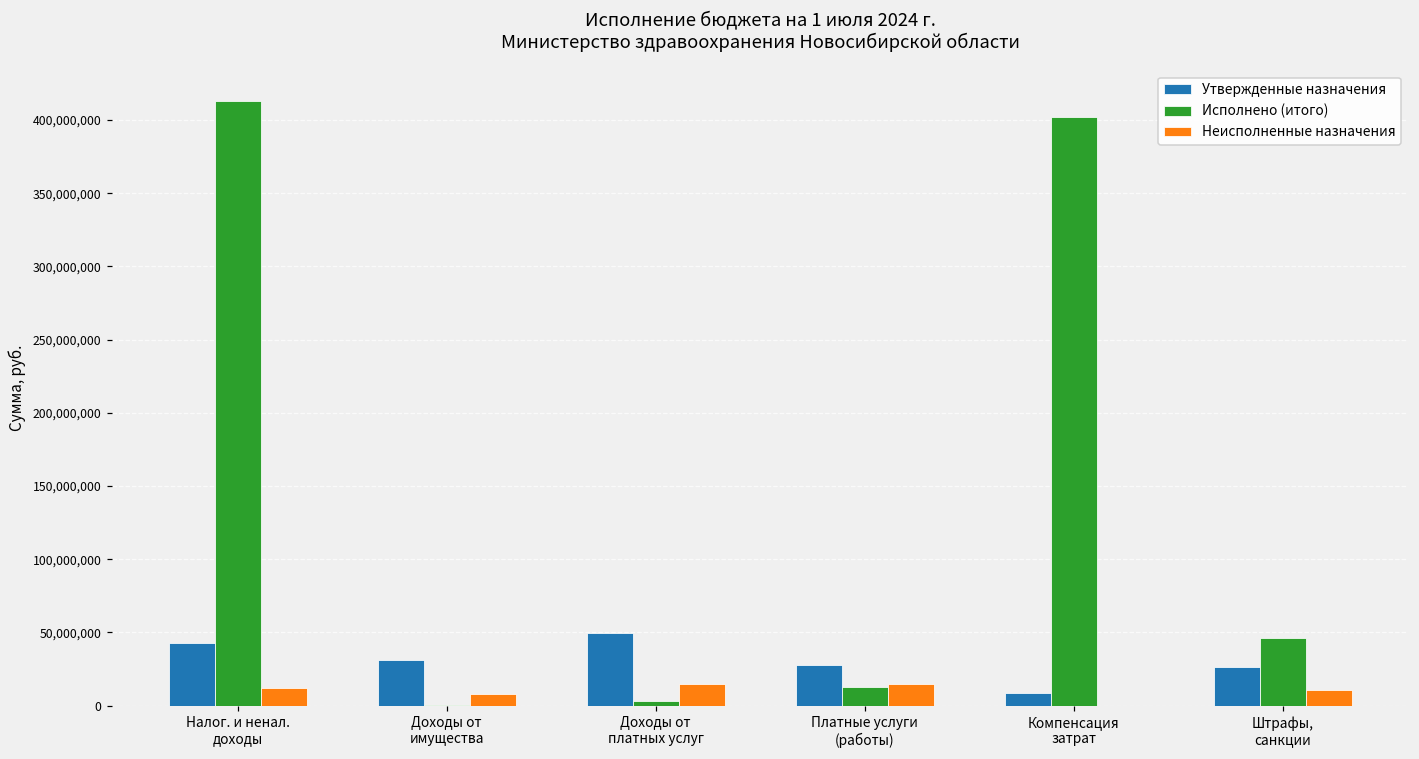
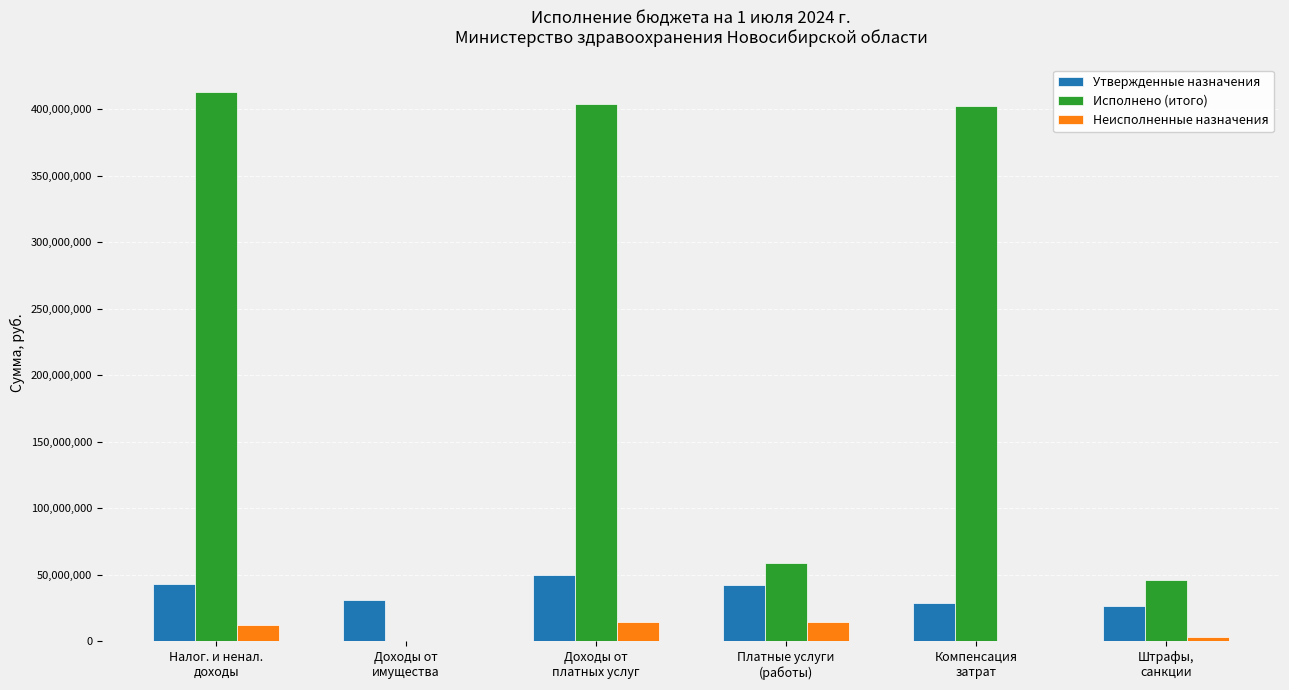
Неисполненные назначения, Доходы от имущества: 8,000,000 -> 0
Исполнено (итого), Доходы от платных услуг: 3,000,000 -> 404,000,000
Утвержденные назначения, Платные услуги (работы): 28,000,000 -> 42,000,000
Исполнено (итого), Платные услуги (работы): 13,000,000 -> 59,000,000
Утвержденные назначения, Компенсация затрат: 8,000,000 -> 29,000,000
Неисполненные назначения, Штрафы, санкции: 11,000,000 -> 4,000,000
